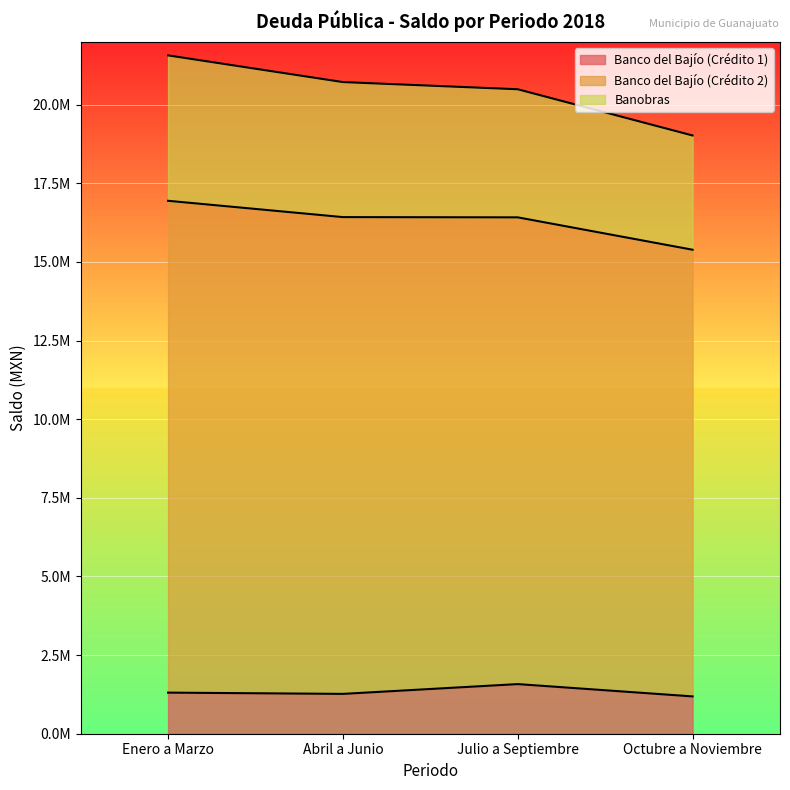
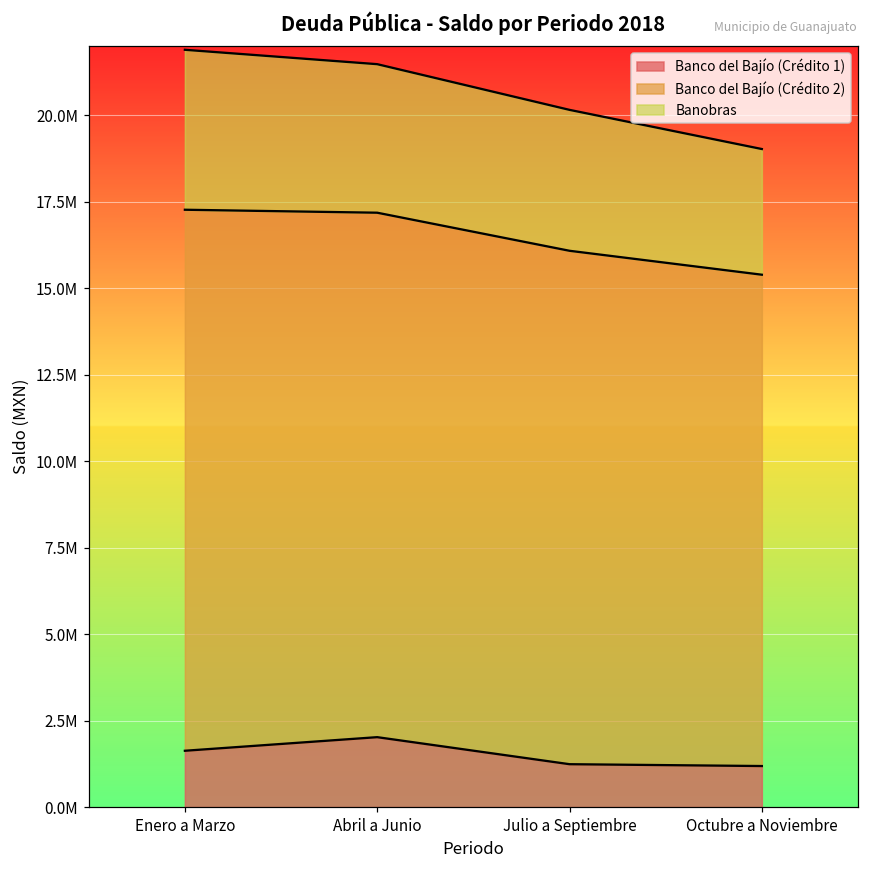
Banco del Bajío (Crédito 1), Enero a Marzo: 1300000 -> 1600000
Banco del Bajío (Crédito 1), Abril a Junio: 1300000 -> 2000000
Banco del Bajío (Crédito 1), Julio a Septiembre: 1600000 -> 1200000
